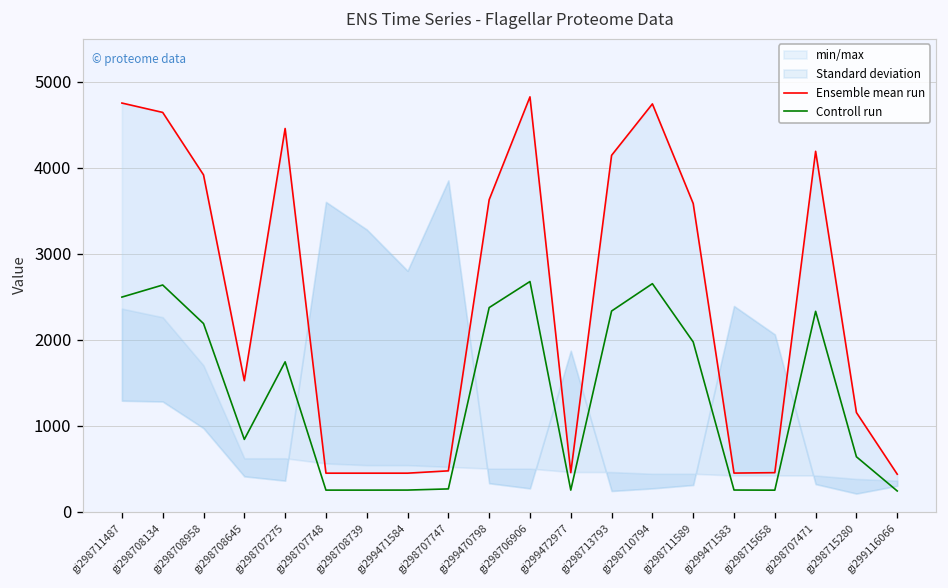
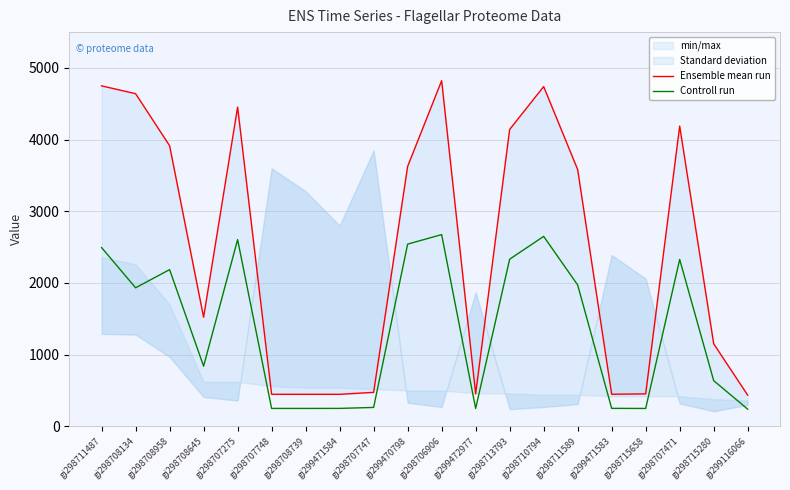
Controll run, gi298708134: 2600 -> 1900
Controll run, gi298707275: 1700 -> 2600
Controll run, gi299470798: 2400 -> 2500
